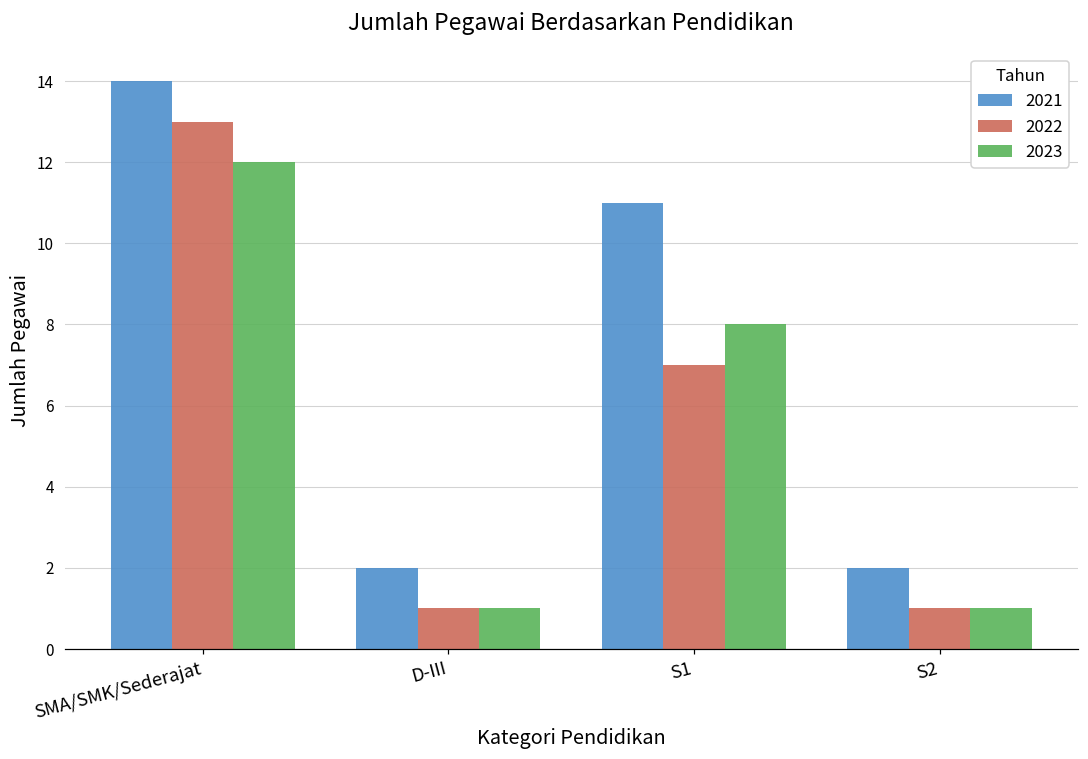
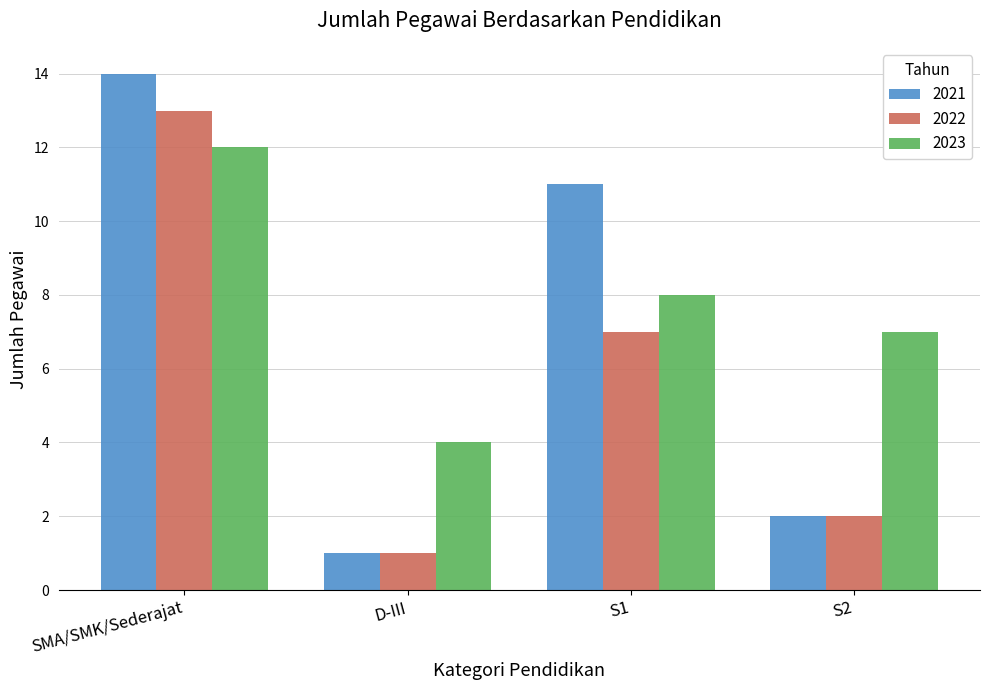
2021, D-III: 2 -> 1
2023, D-III: 1 -> 4
2022, S2: 1 -> 2
2023, S2: 1 -> 7
